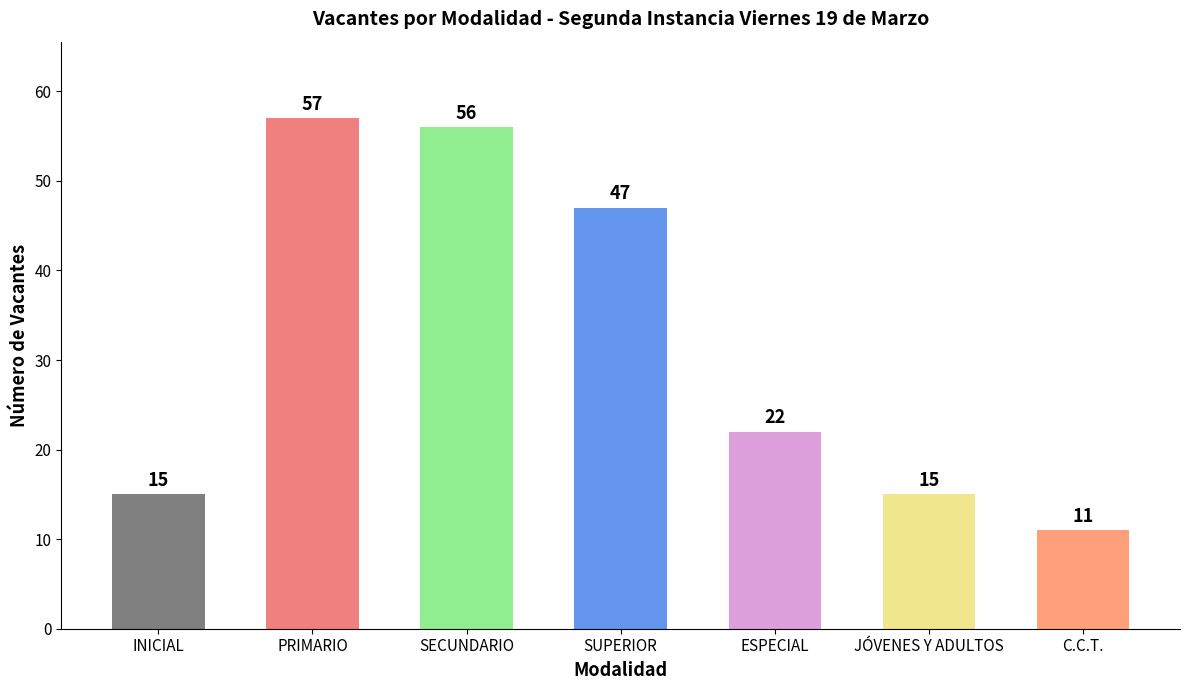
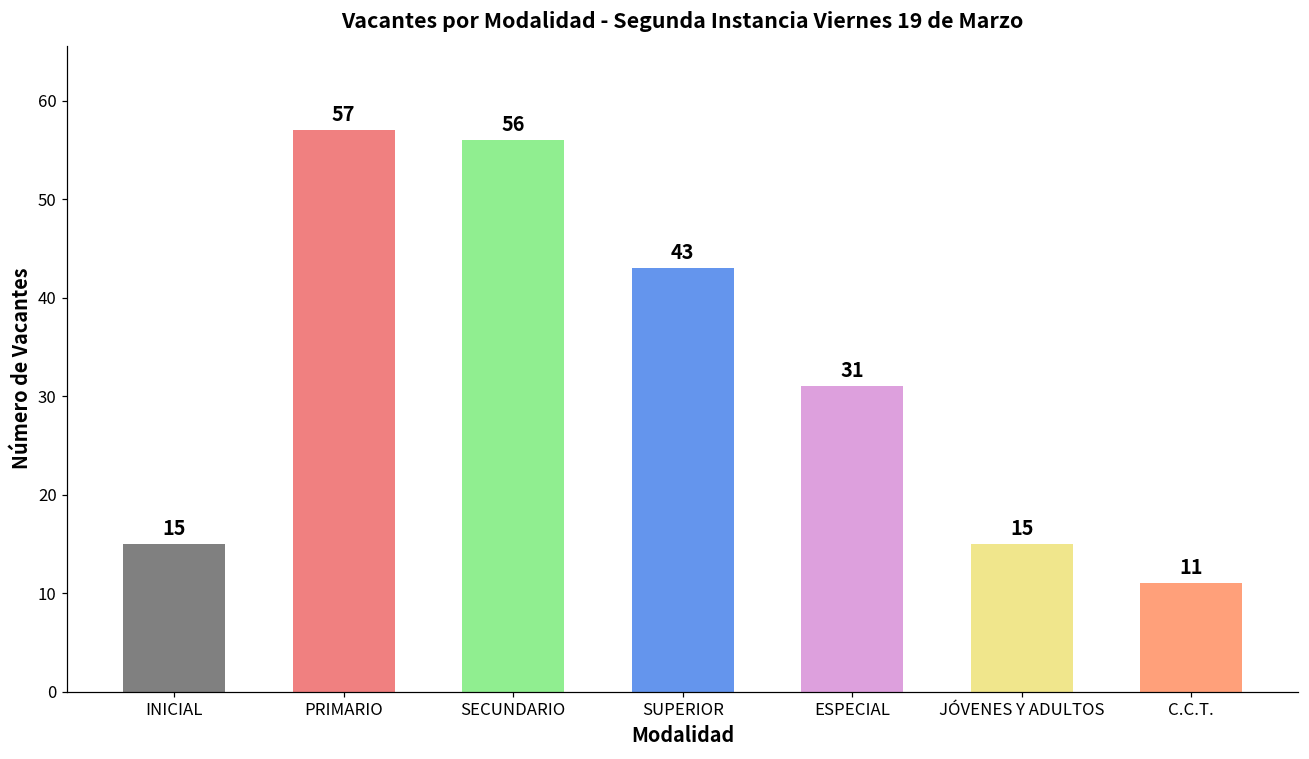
SUPERIOR: 47 -> 43
ESPECIAL: 22 -> 31
